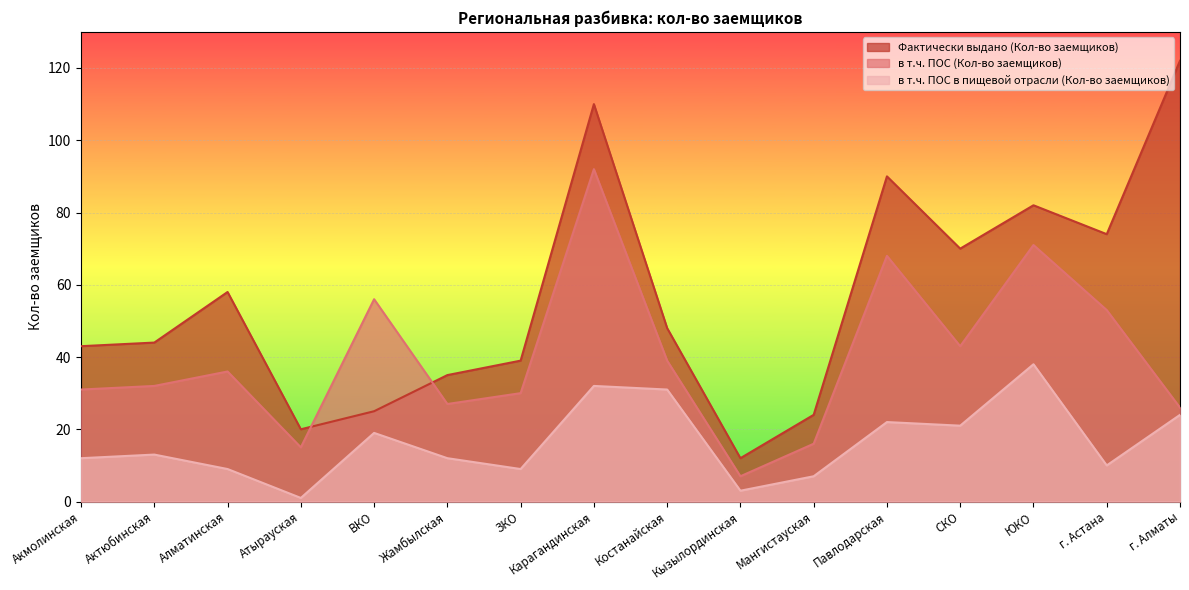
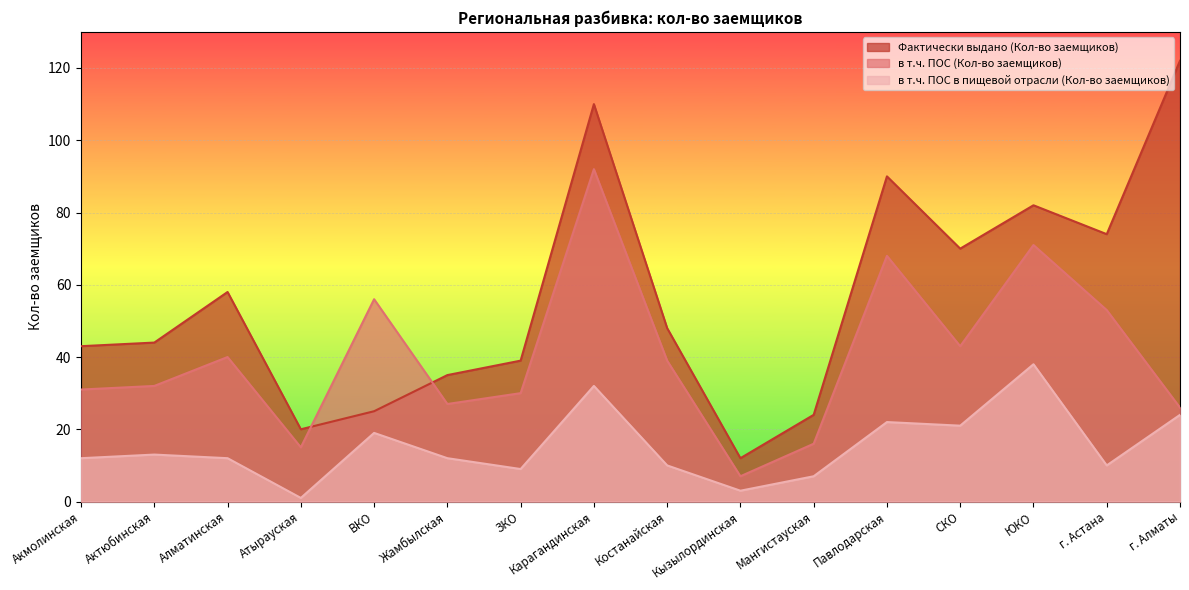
в т.ч. ПОС (Кол-во заемщиков), Алматинская: 36 -> 40
в т.ч. ПОС в пищевой отрасли (Кол-во заемщиков), Алматинская: 9 -> 12
в т.ч. ПОС в пищевой отрасли (Кол-во заемщиков), Костанайская: 31 -> 10
